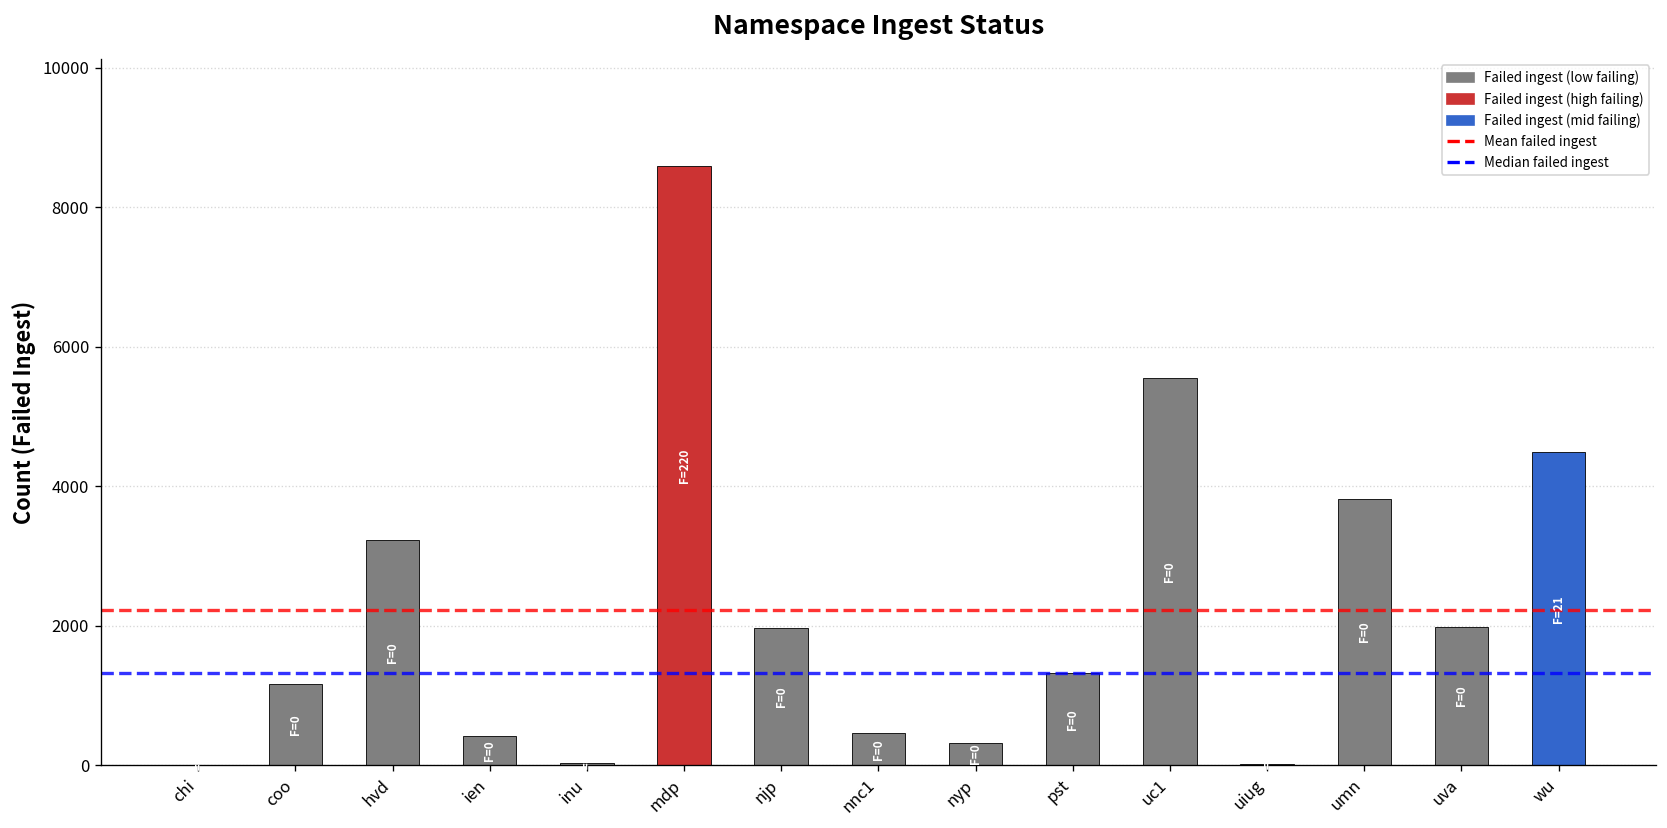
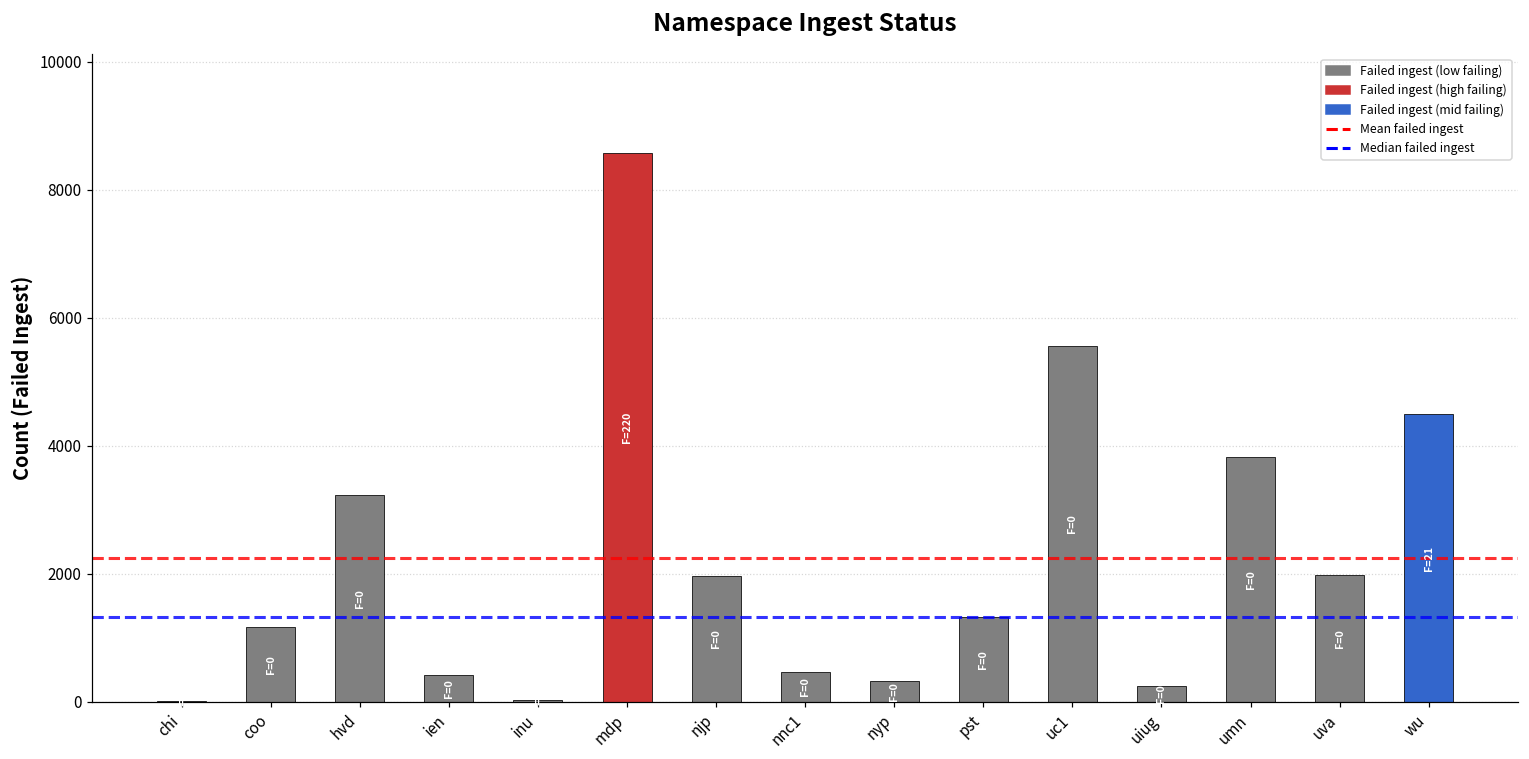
uiug: 0 -> 200
